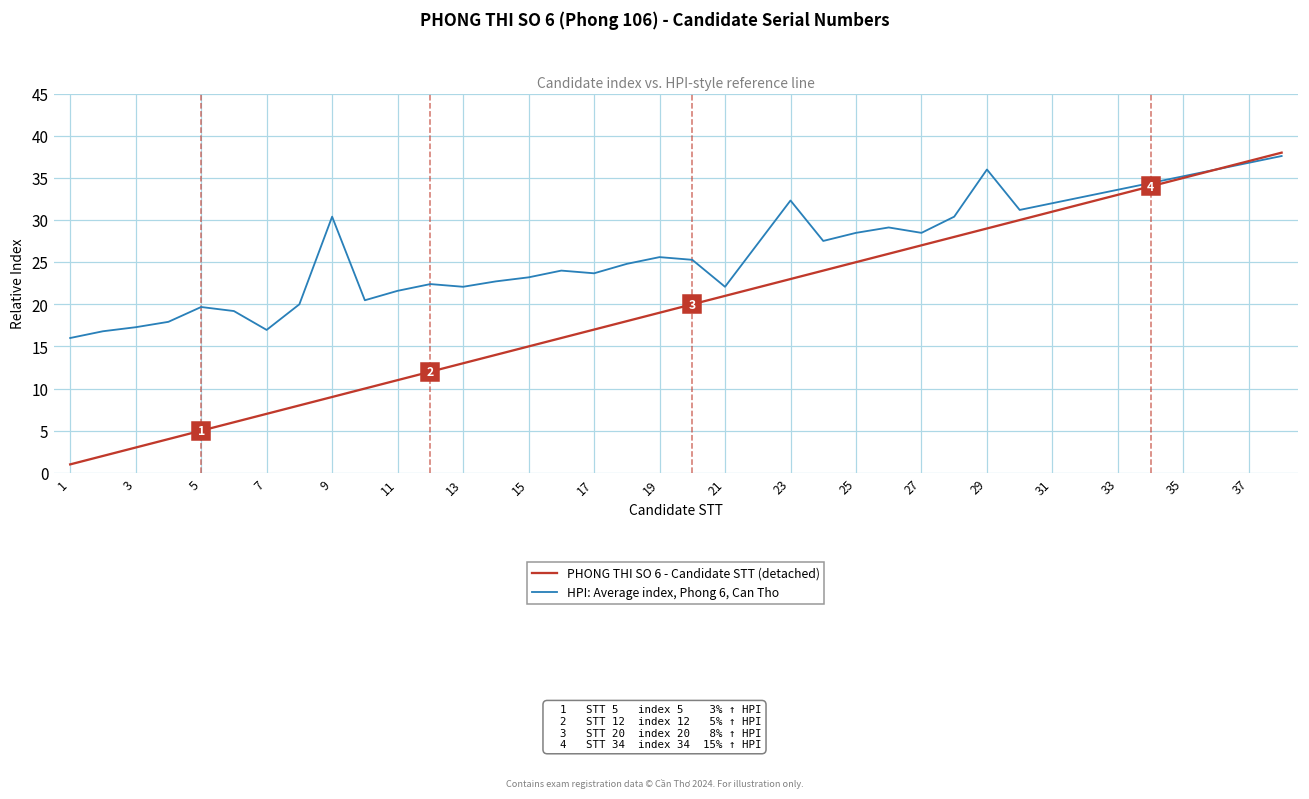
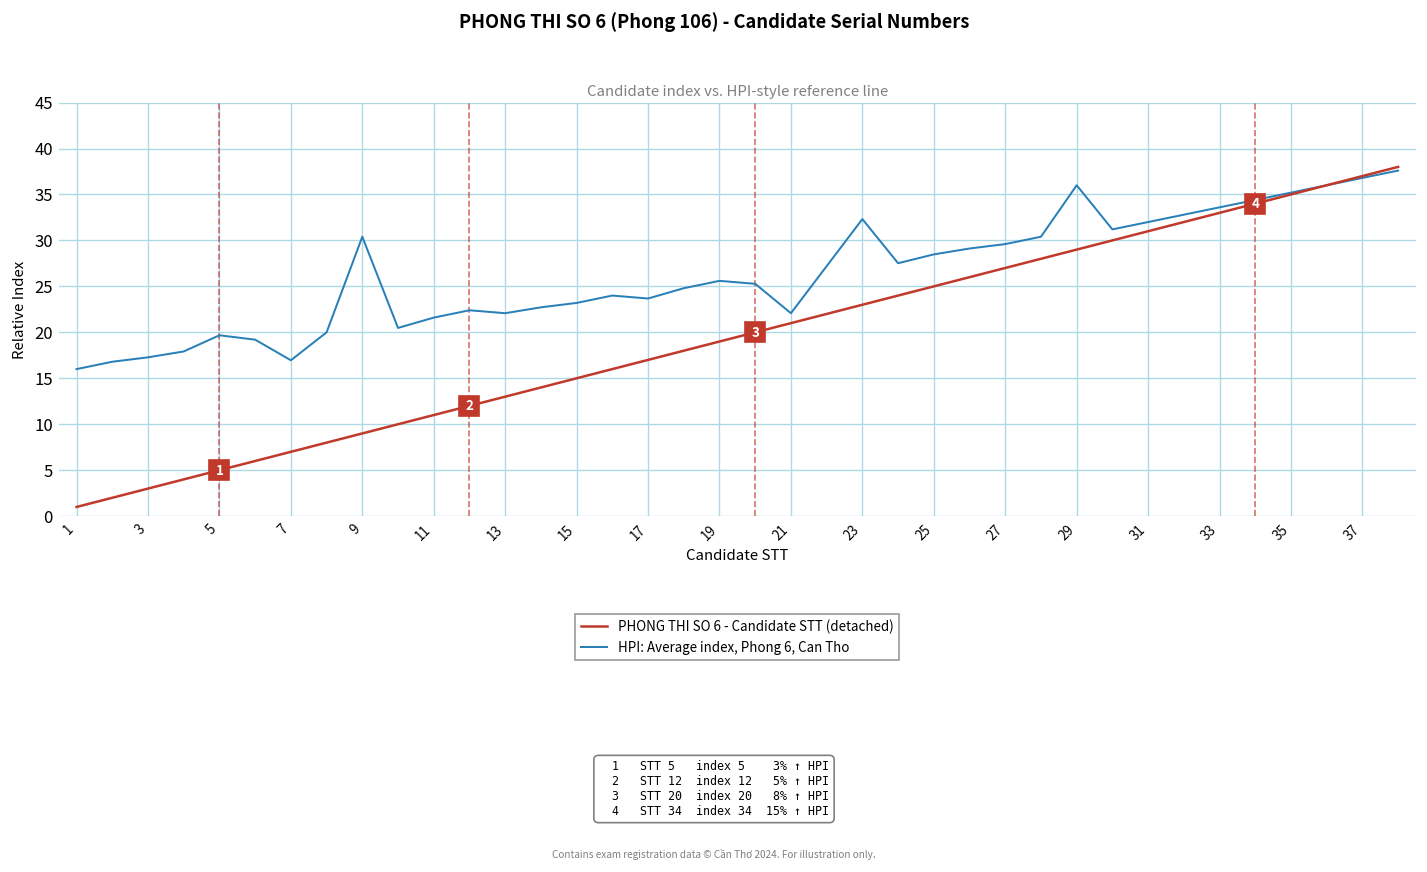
HPI: Average index, Phong 6, Can Tho, 27: 28 -> 30
